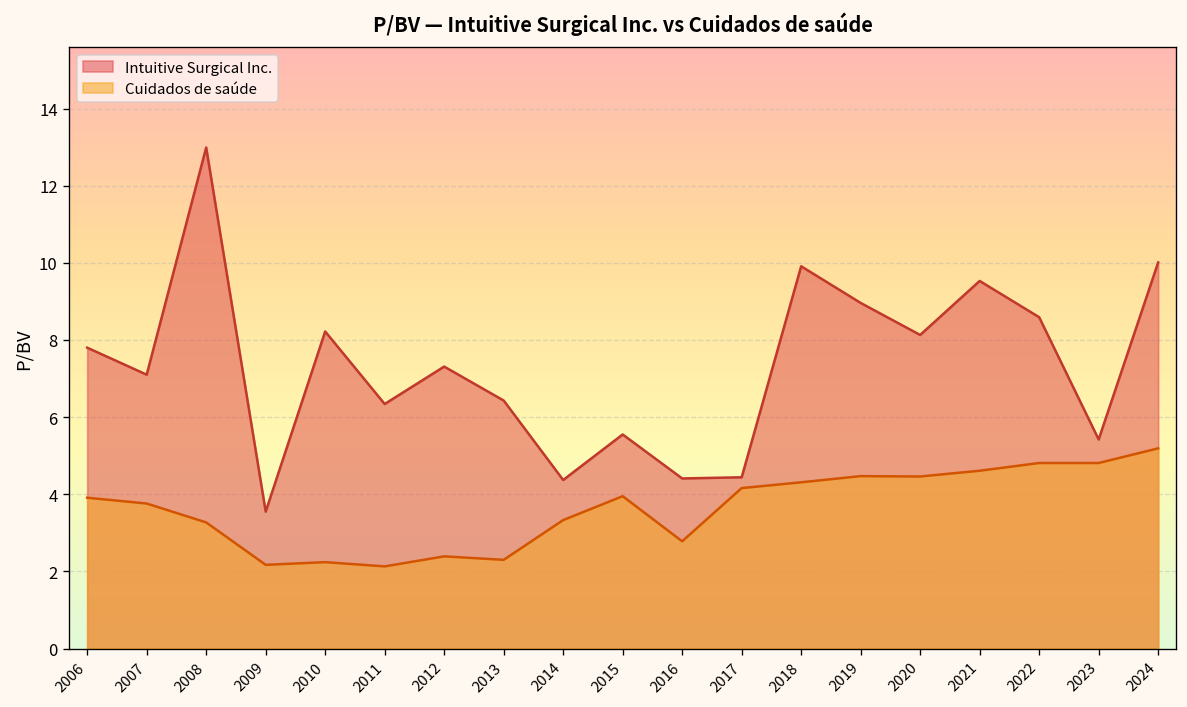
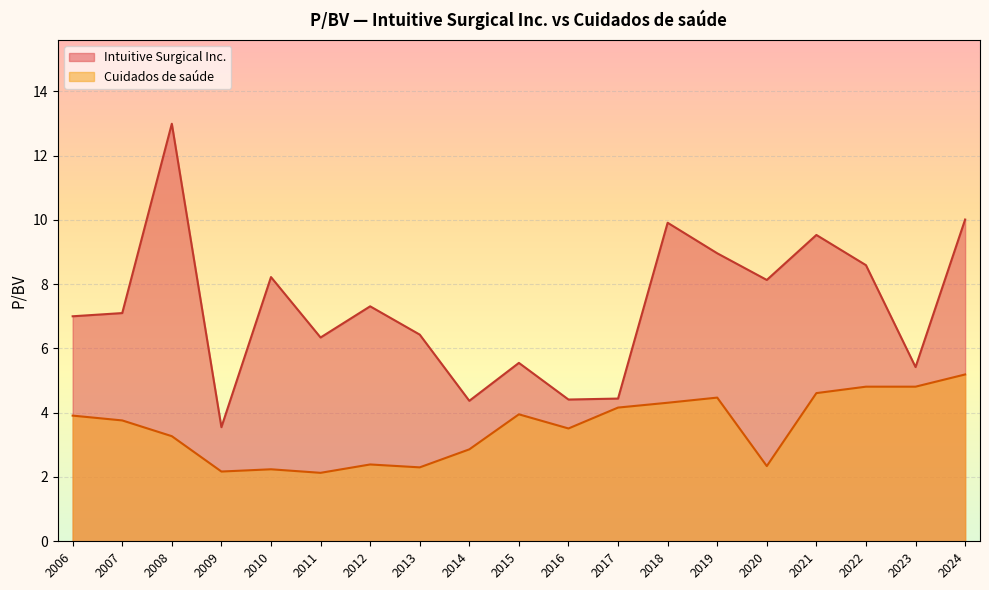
Intuitive Surgical Inc., 2006: 7.8 -> 7.0
Cuidados de saúde, 2014: 3.3 -> 2.9
Cuidados de saúde, 2016: 2.8 -> 3.5
Cuidados de saúde, 2020: 4.5 -> 2.3
